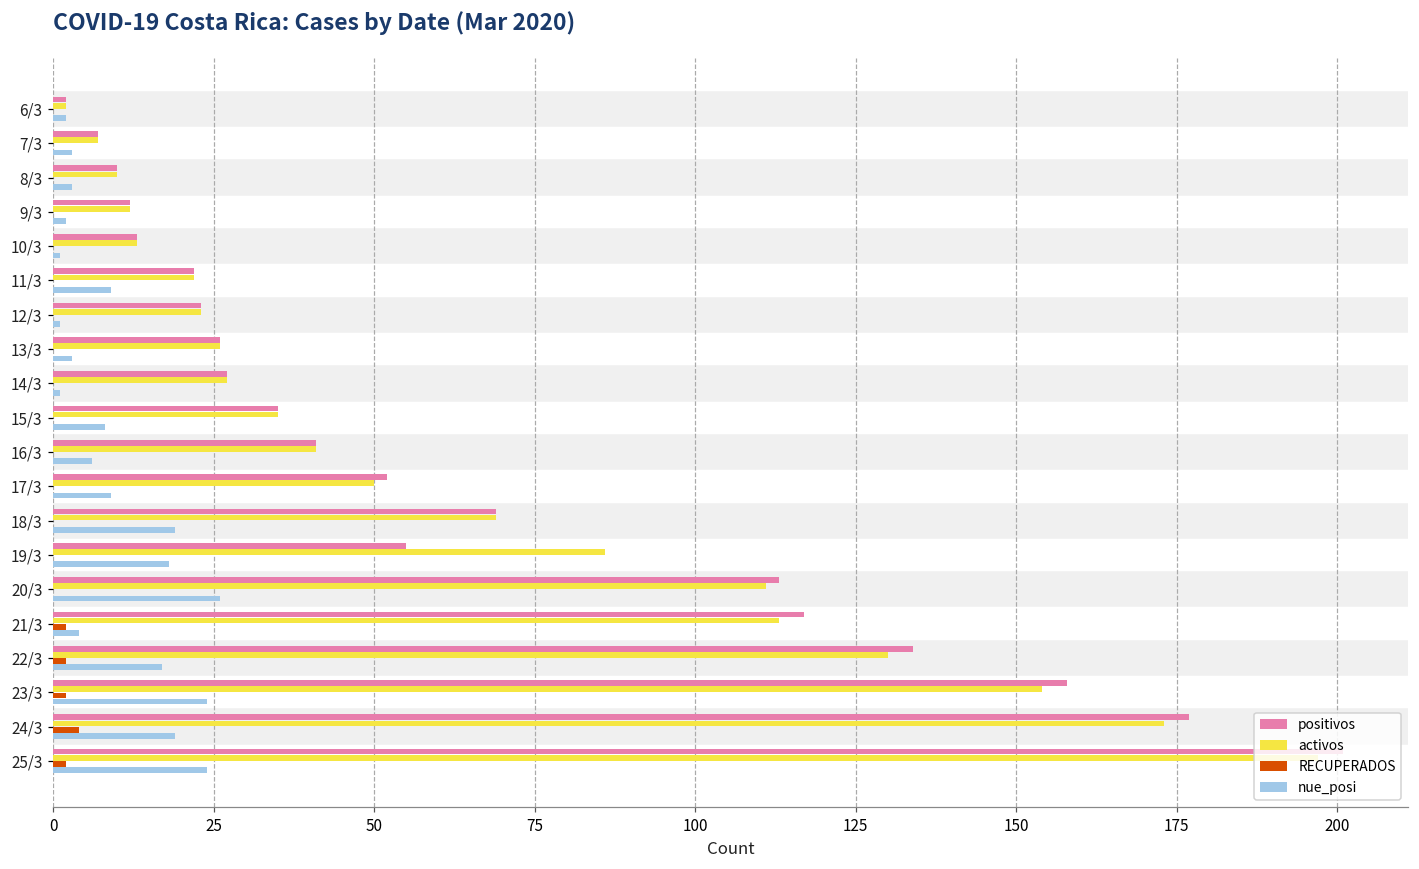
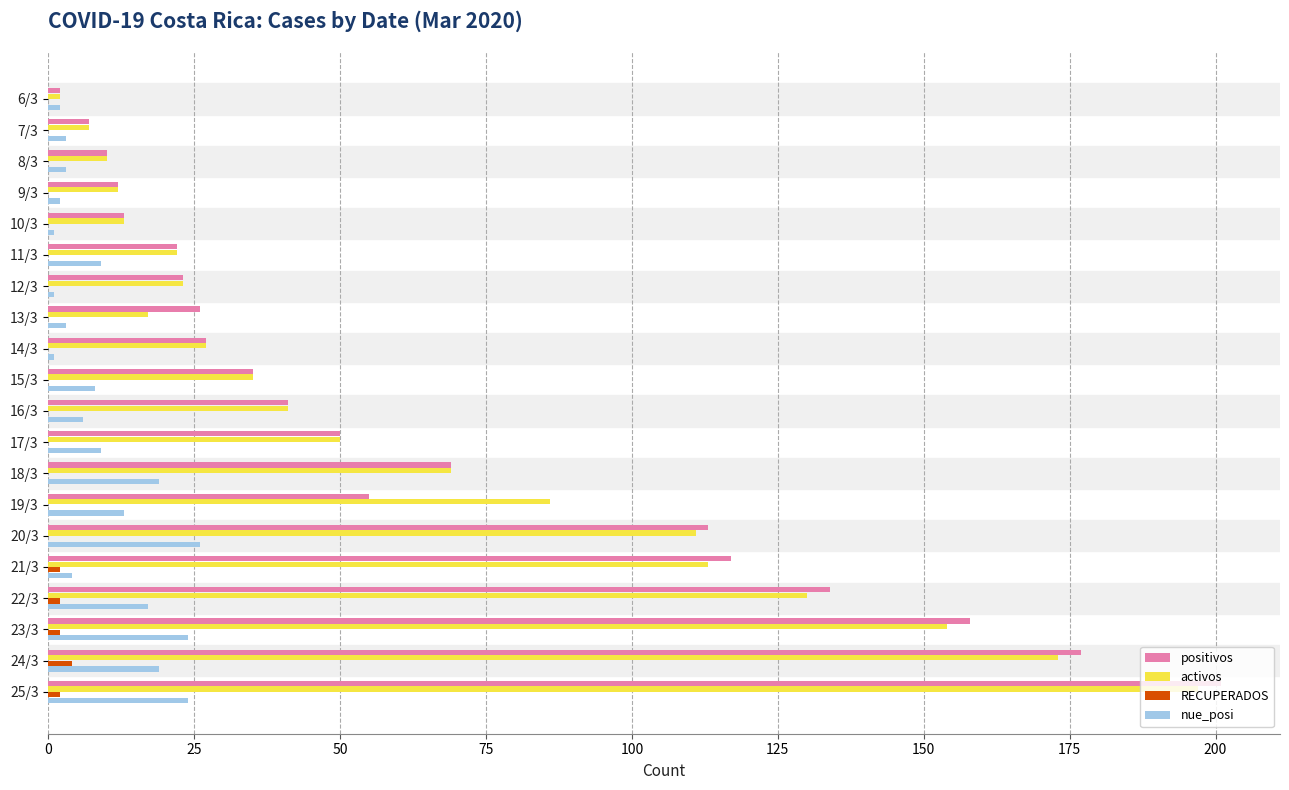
activos, 13/3: 26 -> 17
positivos, 17/3: 52 -> 50
nue_posi, 19/3: 18 -> 13
